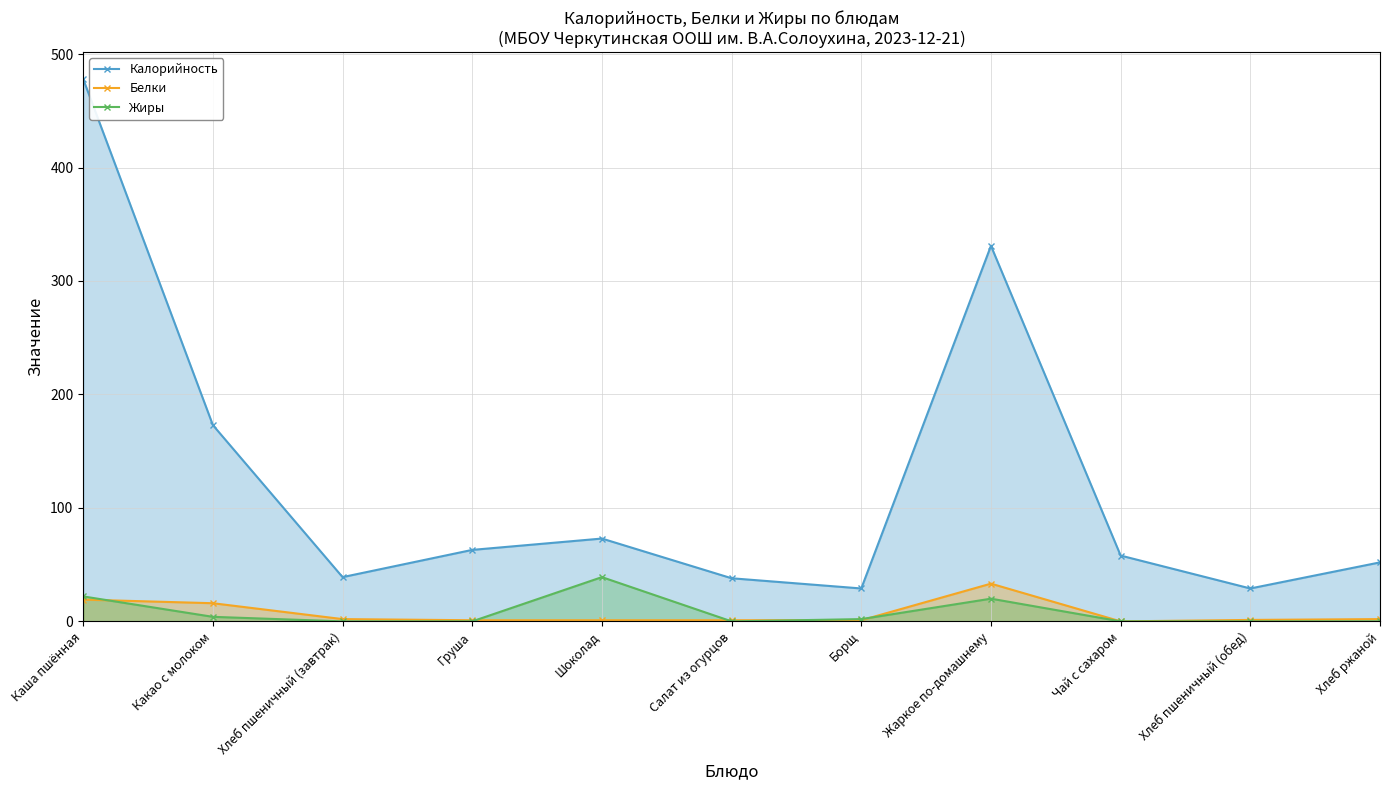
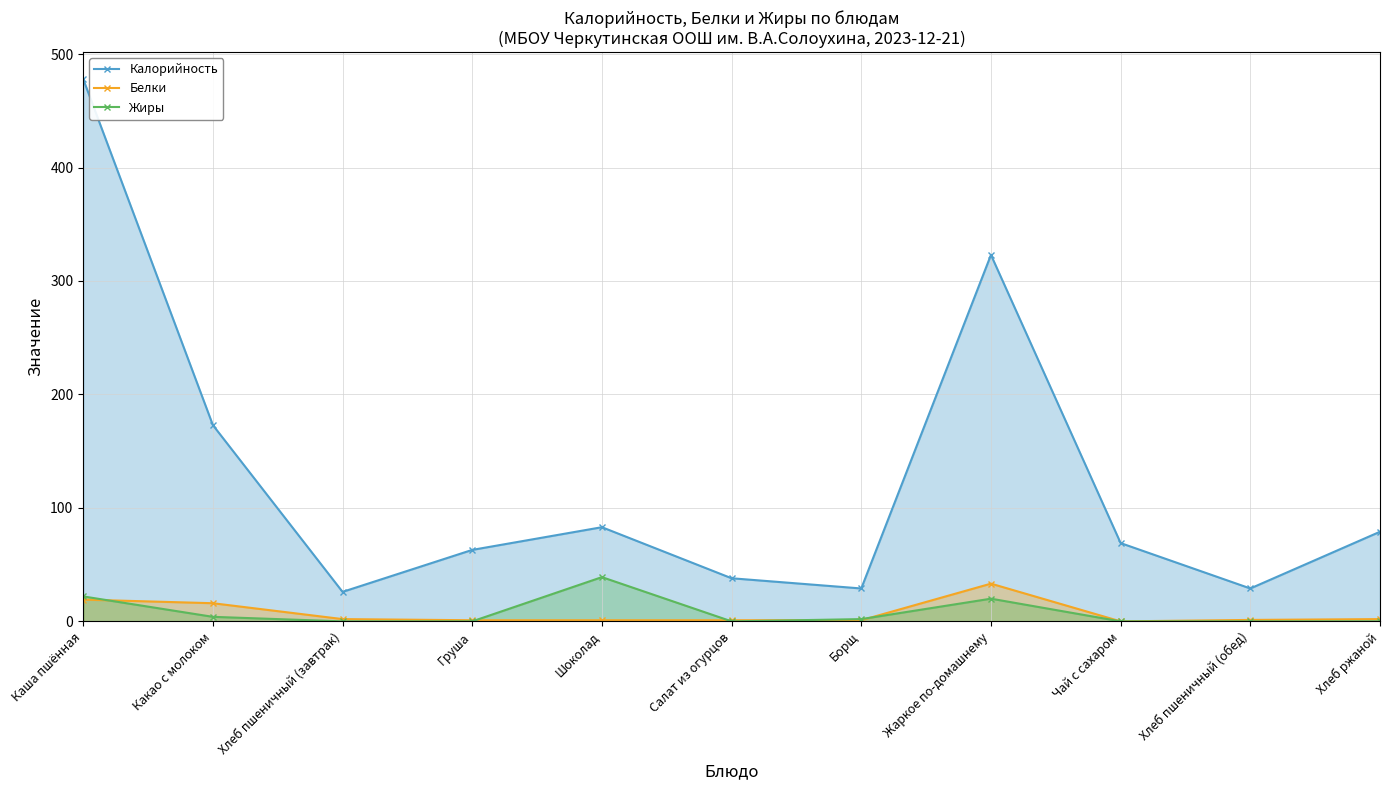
Калорийность, Хлеб пшеничный (завтрак): 39 -> 26
Калорийность, Шоколад: 73 -> 83
Калорийность, Жаркое по-домашнему: 331 -> 323
Калорийность, Чай с сахаром: 58 -> 69
Калорийность, Хлеб ржаной: 52 -> 79
